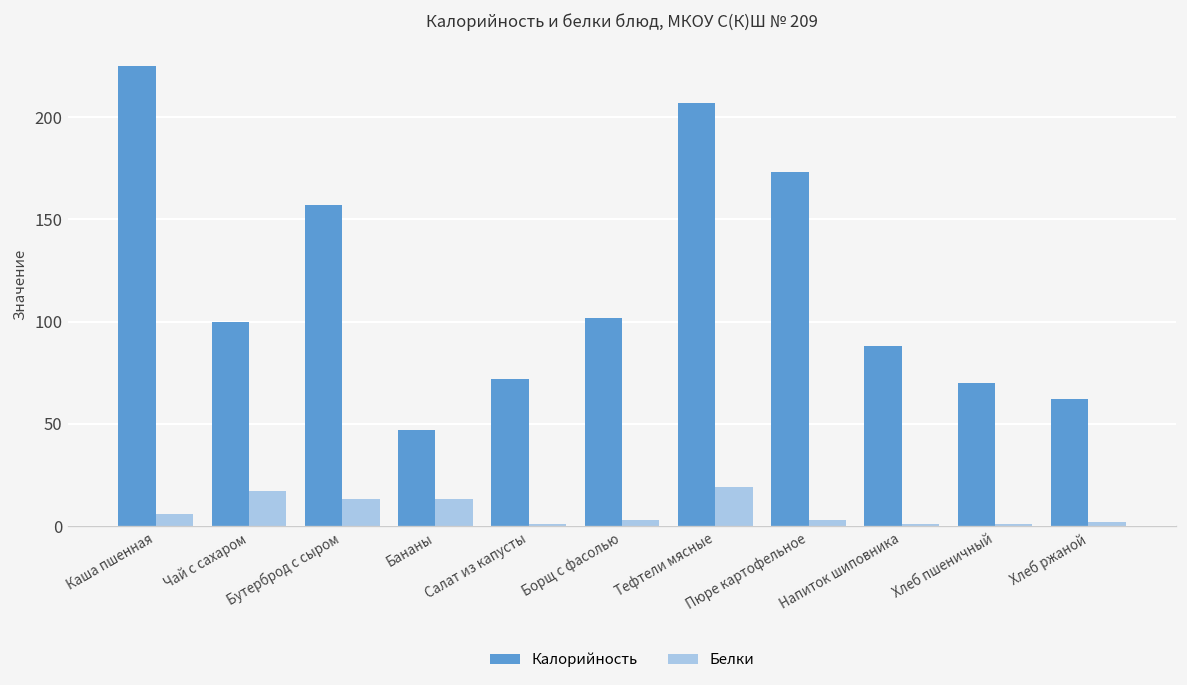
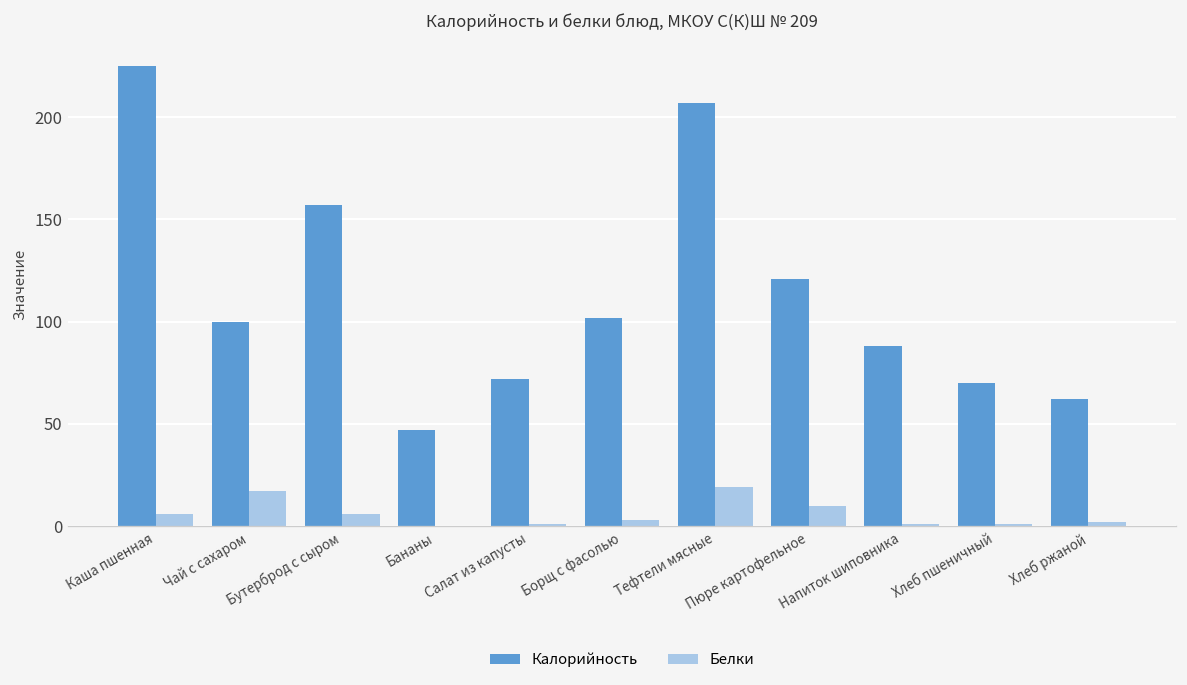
Белки, Бутерброд с сыром: 13 -> 6
Белки, Бананы: 13 -> 0
Калорийность, Пюре картофельное: 173 -> 121
Белки, Пюре картофельное: 3 -> 10
